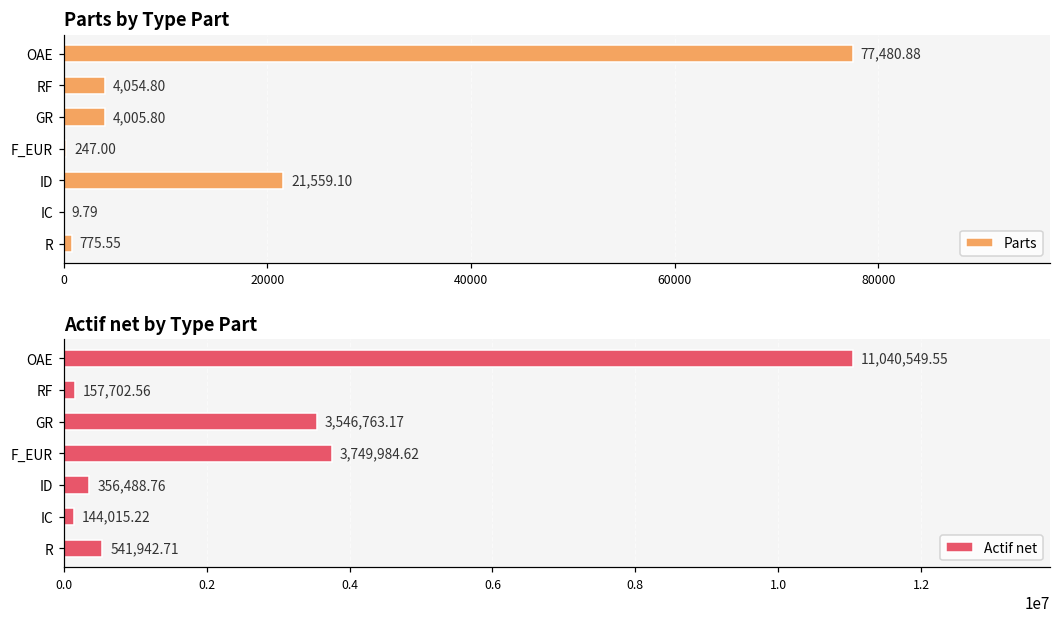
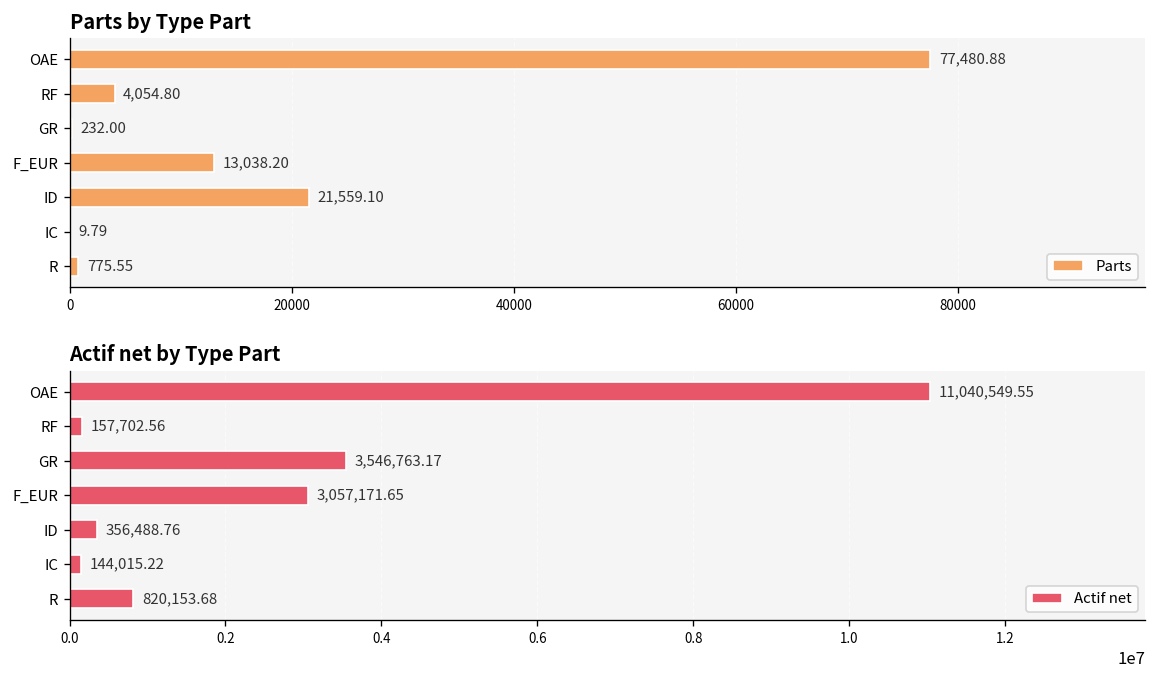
Parts by Type Part, GR: 4,005.80 -> 232.00
Parts by Type Part, F_EUR: 247.00 -> 13,038.20
Actif net by Type Part, F_EUR: 3,749,984.62 -> 3,057,171.65
Actif net by Type Part, R: 541,942.71 -> 820,153.68
